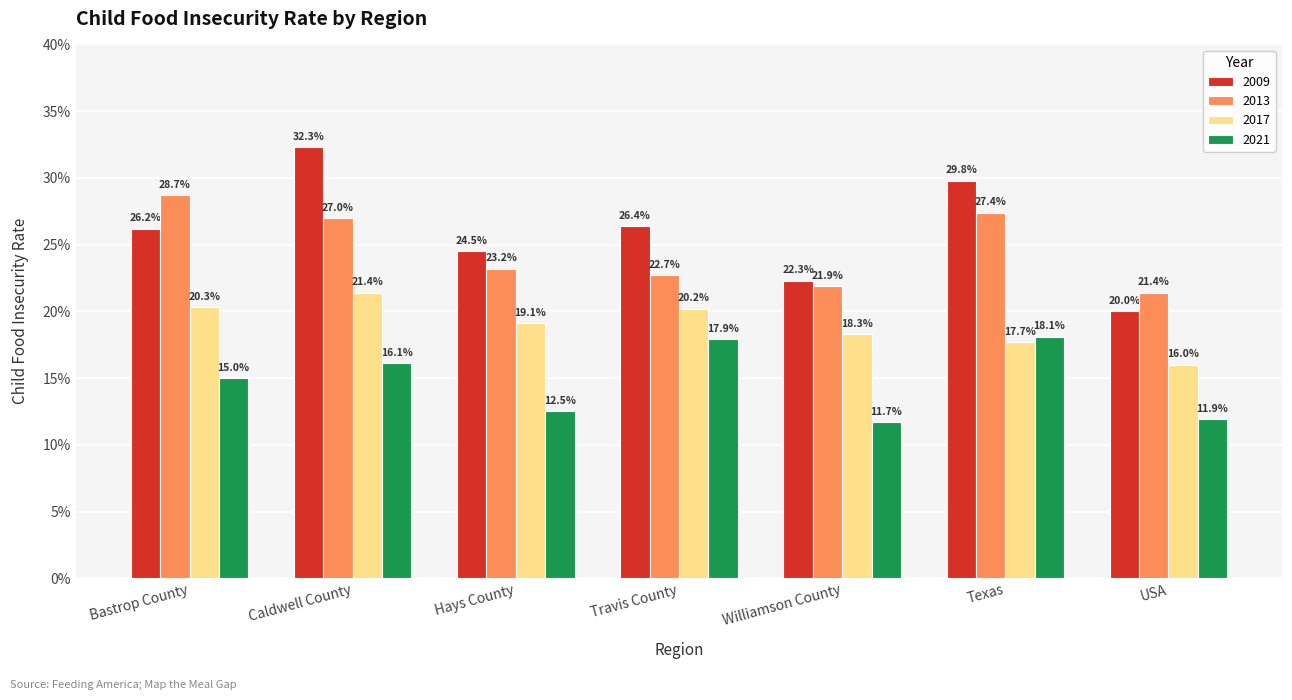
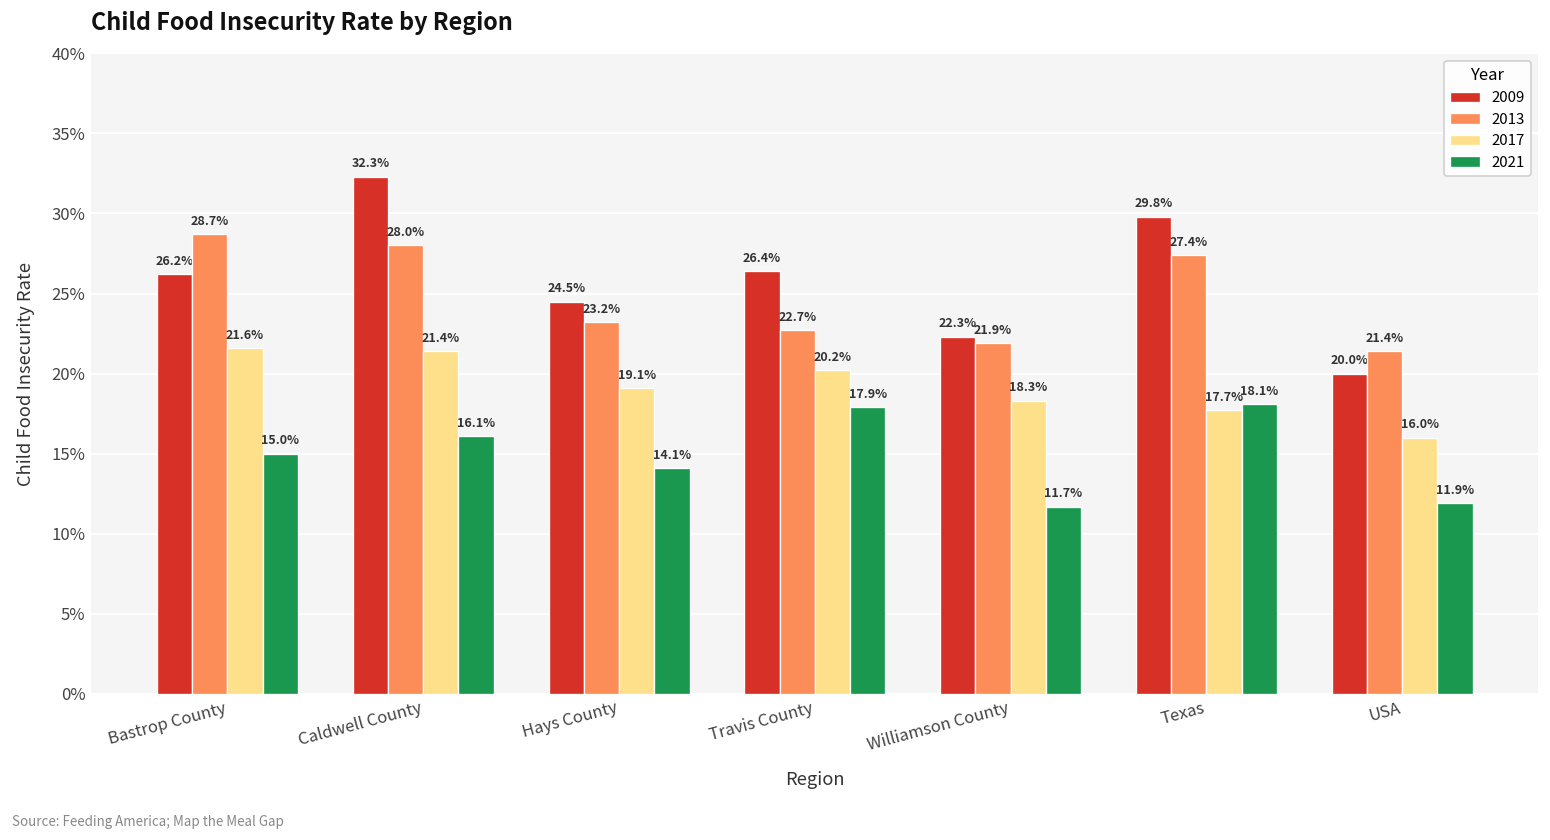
2017, Bastrop County: 20.3% -> 21.6%
2013, Caldwell County: 27.0% -> 28.0%
2021, Hays County: 12.5% -> 14.1%
